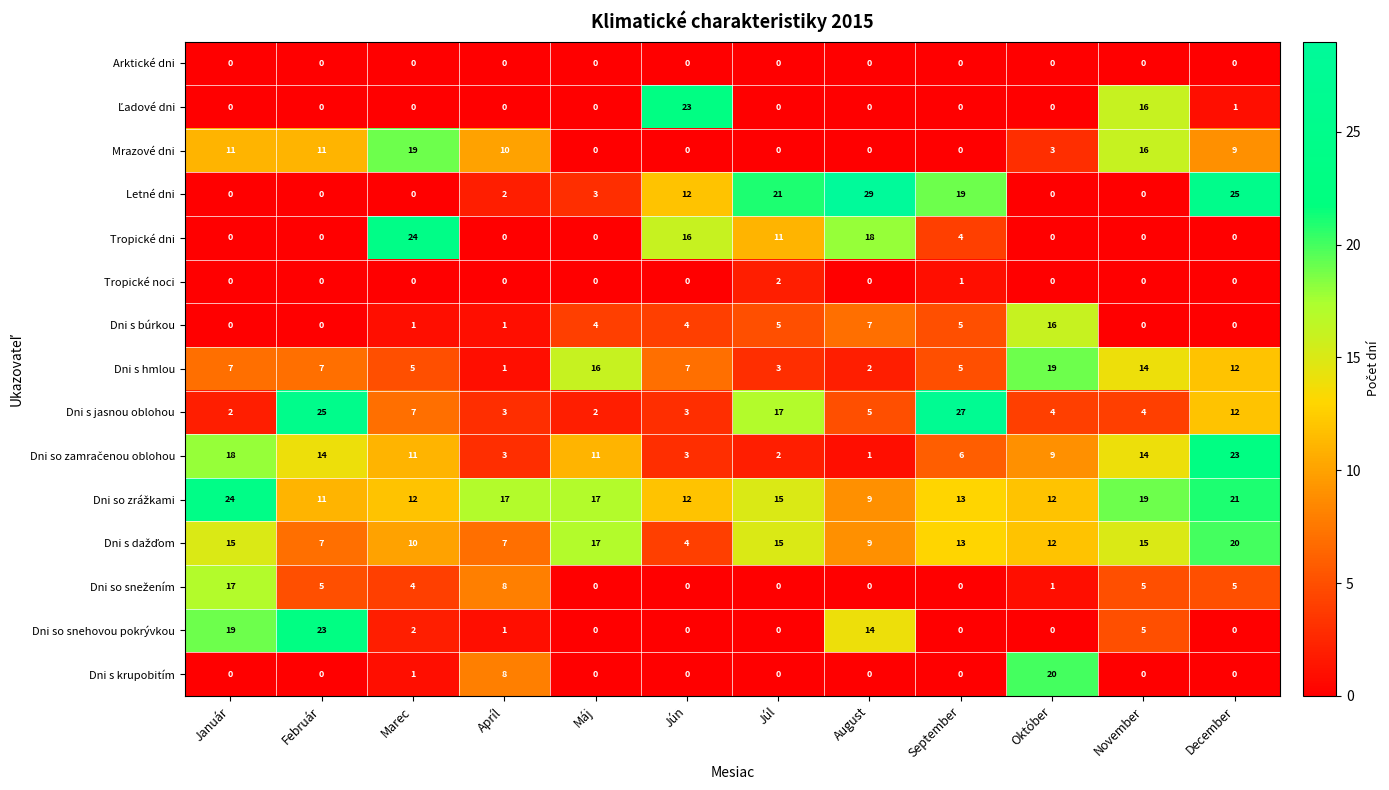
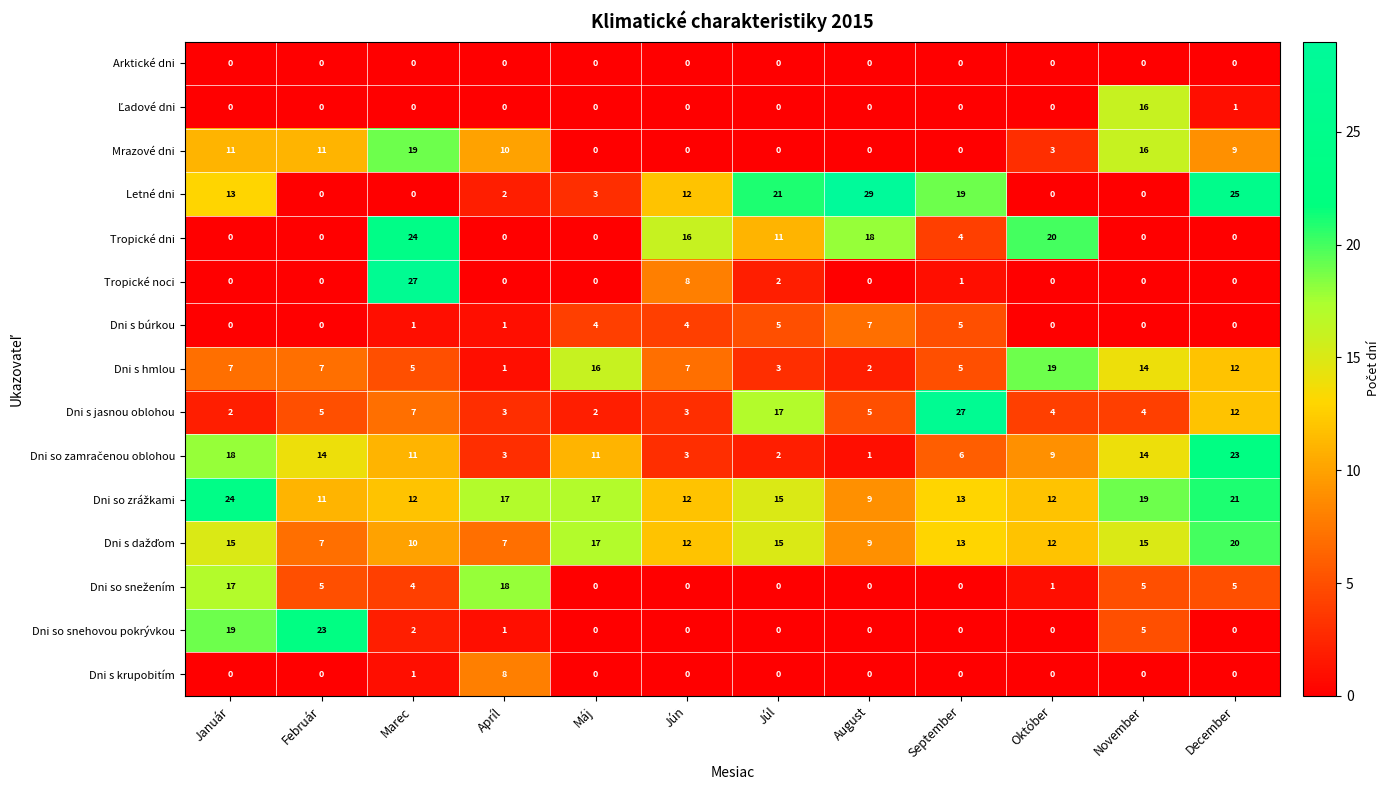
Ľadové dni, Jún: 23 -> 0
Letné dni, Január: 0 -> 13
Tropické dni, Október: 0 -> 20
Tropické noci, Marec: 0 -> 27
Tropické noci, Jún: 0 -> 8
Dni s búrkou, Október: 16 -> 0
Dni s jasnou oblohou, Február: 25 -> 5
Dni s dažďom, Jún: 4 -> 12
Dni so snežením, Apríl: 8 -> 18
Dni so snehovou pokrývkou, August: 14 -> 0
Dni s krupobitím, Október: 20 -> 0
